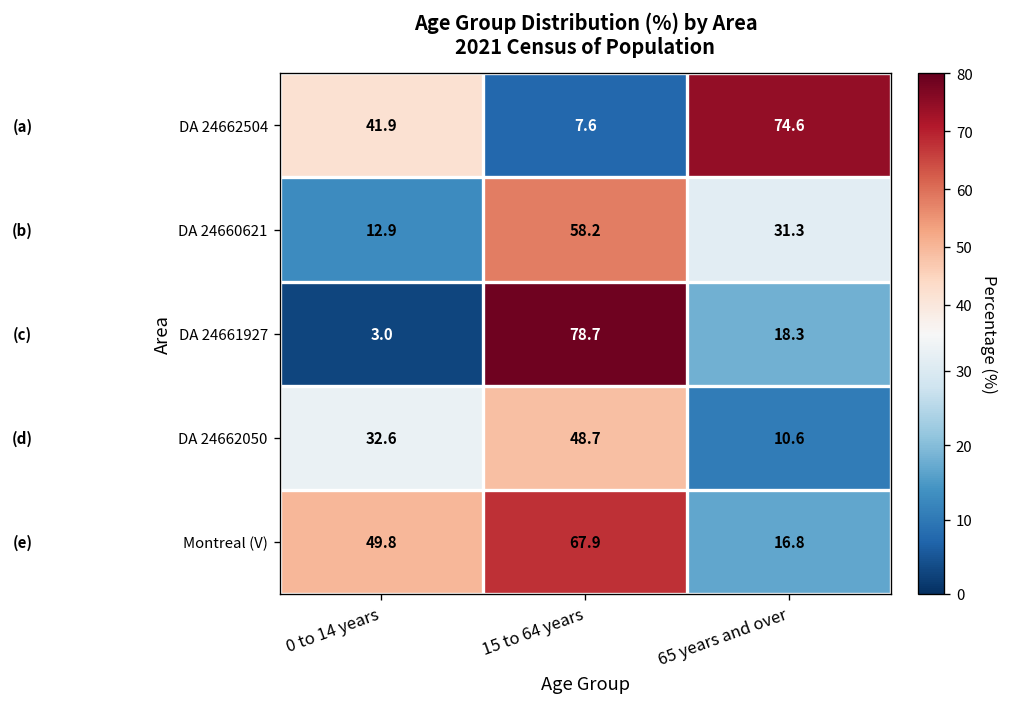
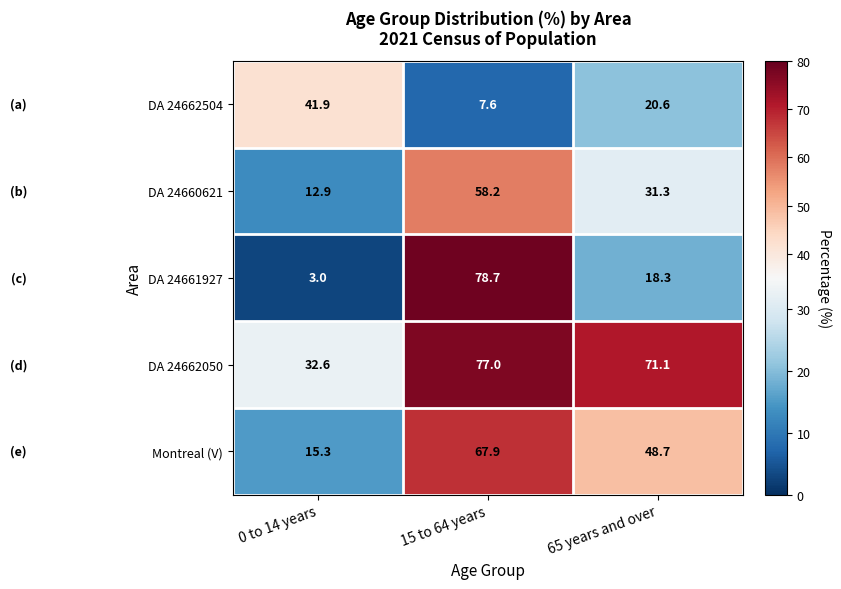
DA 24662504, 65 years and over: 74.6 -> 20.6
DA 24662050, 15 to 64 years: 48.7 -> 77.0
DA 24662050, 65 years and over: 10.6 -> 71.1
Montreal (V), 0 to 14 years: 49.8 -> 15.3
Montreal (V), 65 years and over: 16.8 -> 48.7
